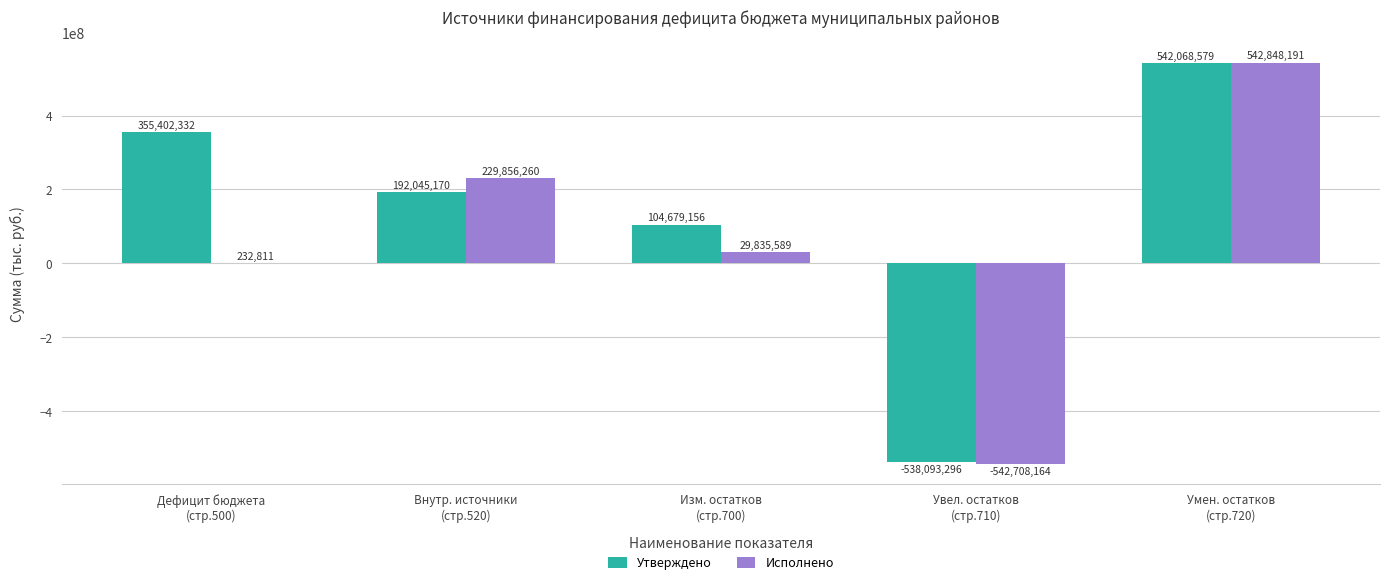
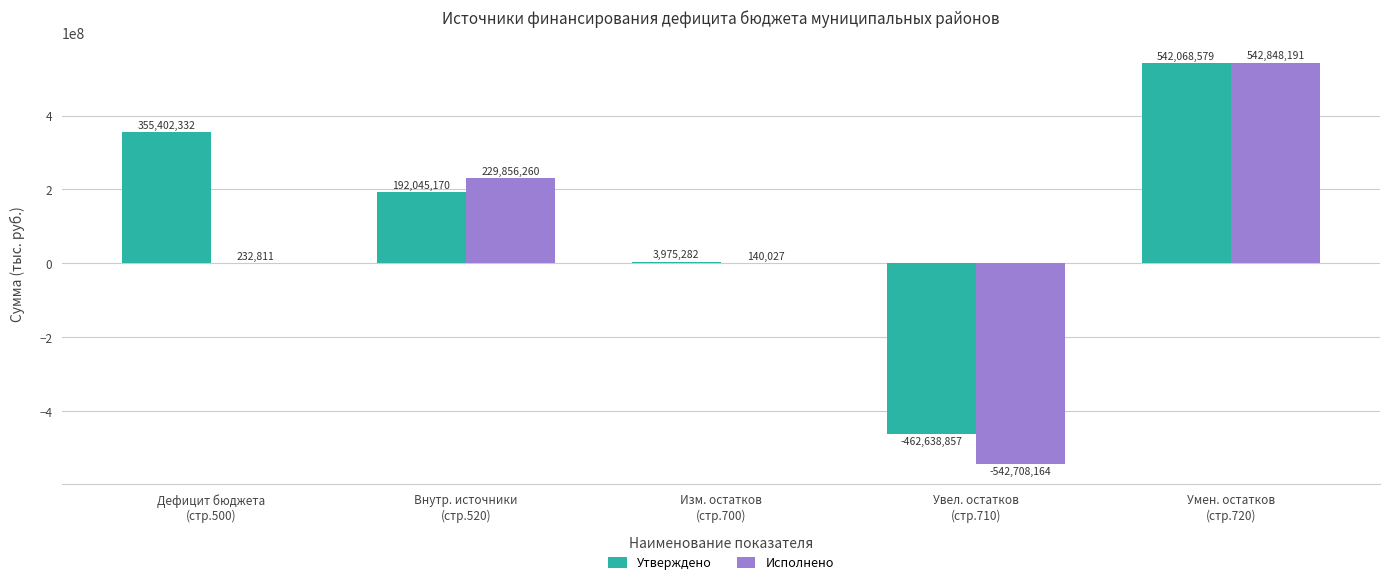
Утверждено, Изм. остатков (стр.700): 104,679,156 -> 3,975,282
Исполнено, Изм. остатков (стр.700): 29,835,589 -> 140,027
Утверждено, Увел. остатков (стр.710): -538,093,296 -> -462,638,857
